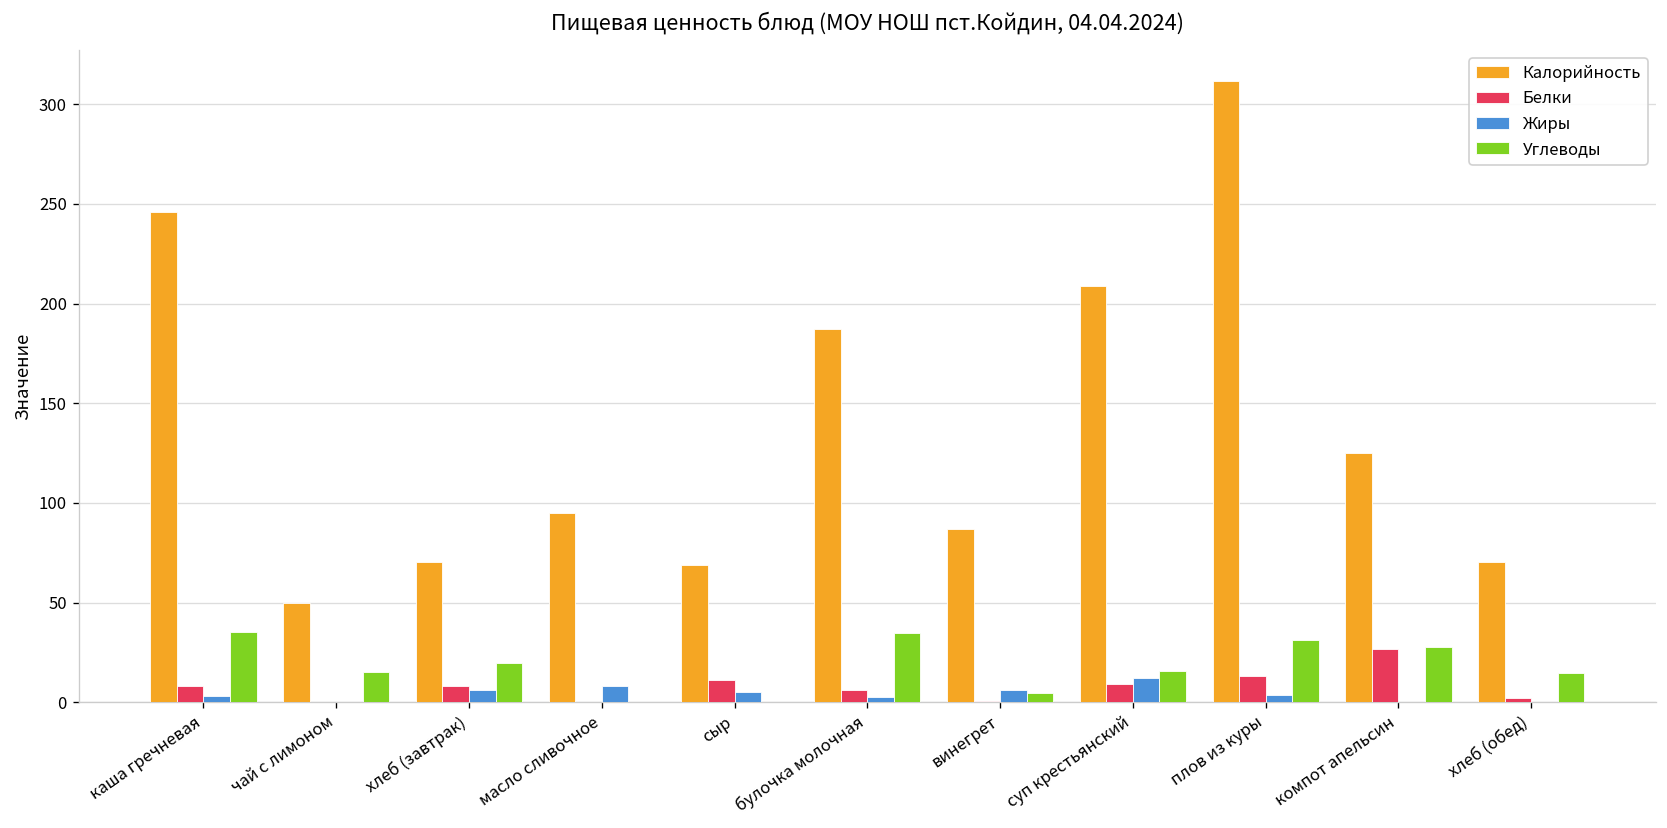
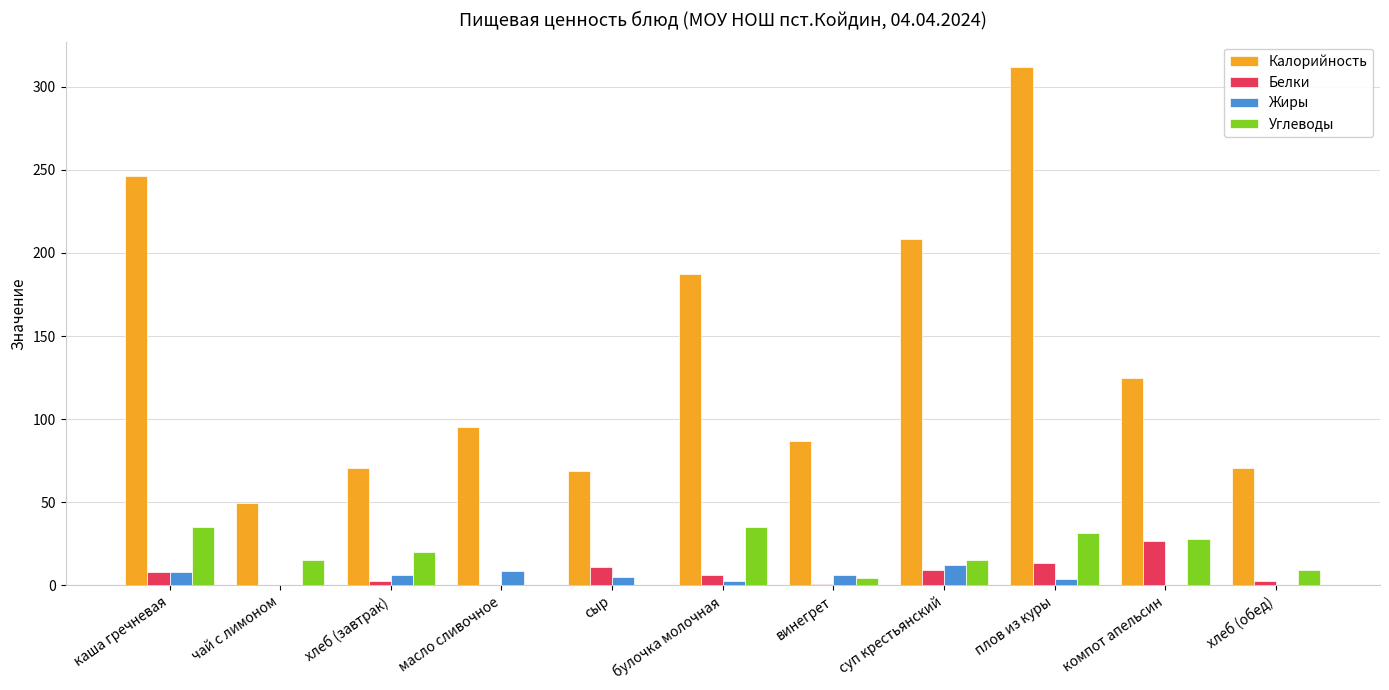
Жиры, каша гречневая: 3 -> 8
Белки, хлеб (завтрак): 8 -> 2
Углеводы, хлеб (обед): 15 -> 9
